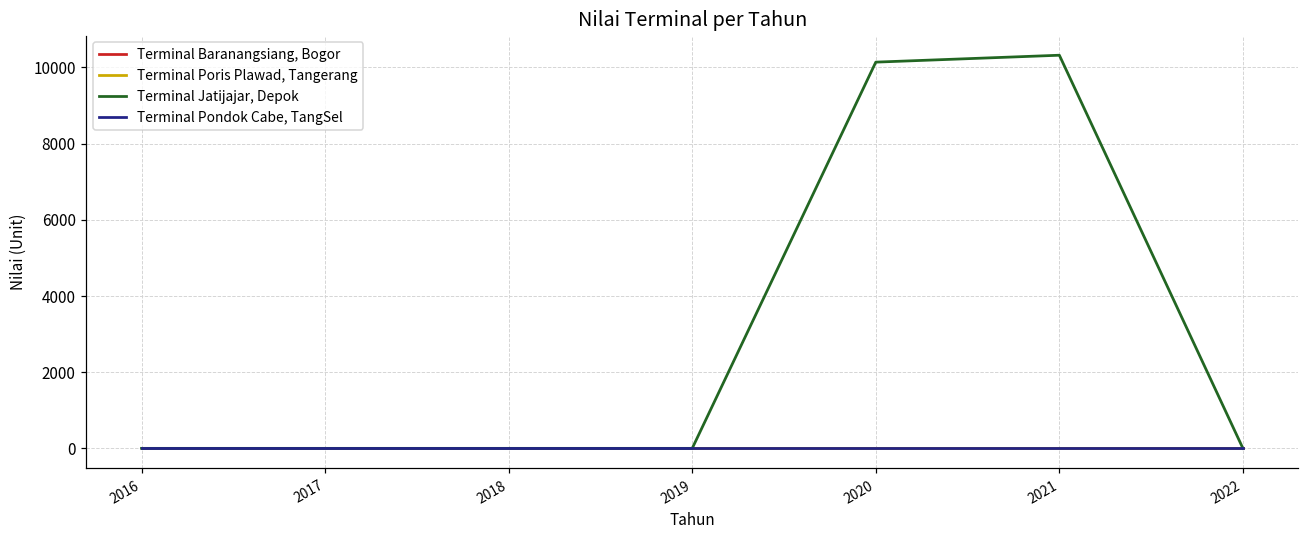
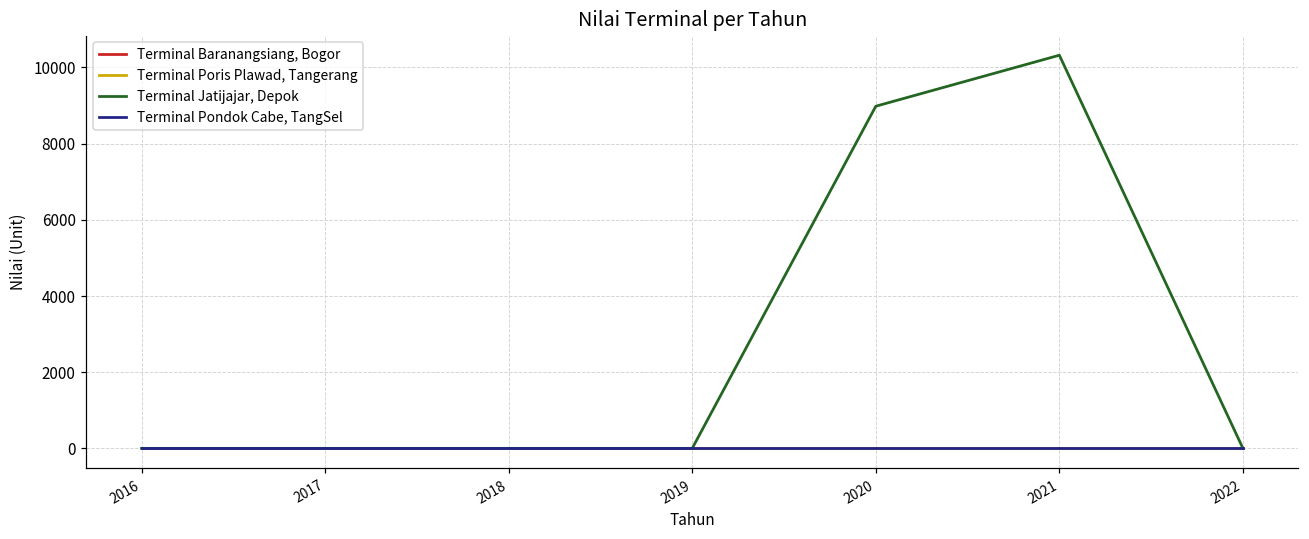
Terminal Jatijajar, Depok, 2020: 10100 -> 9000
